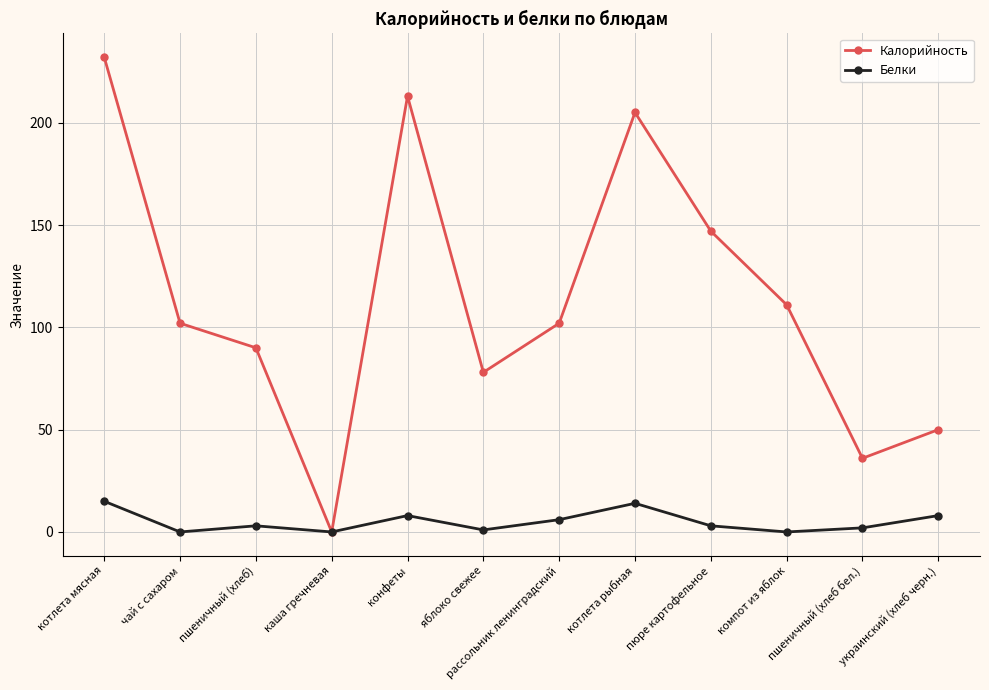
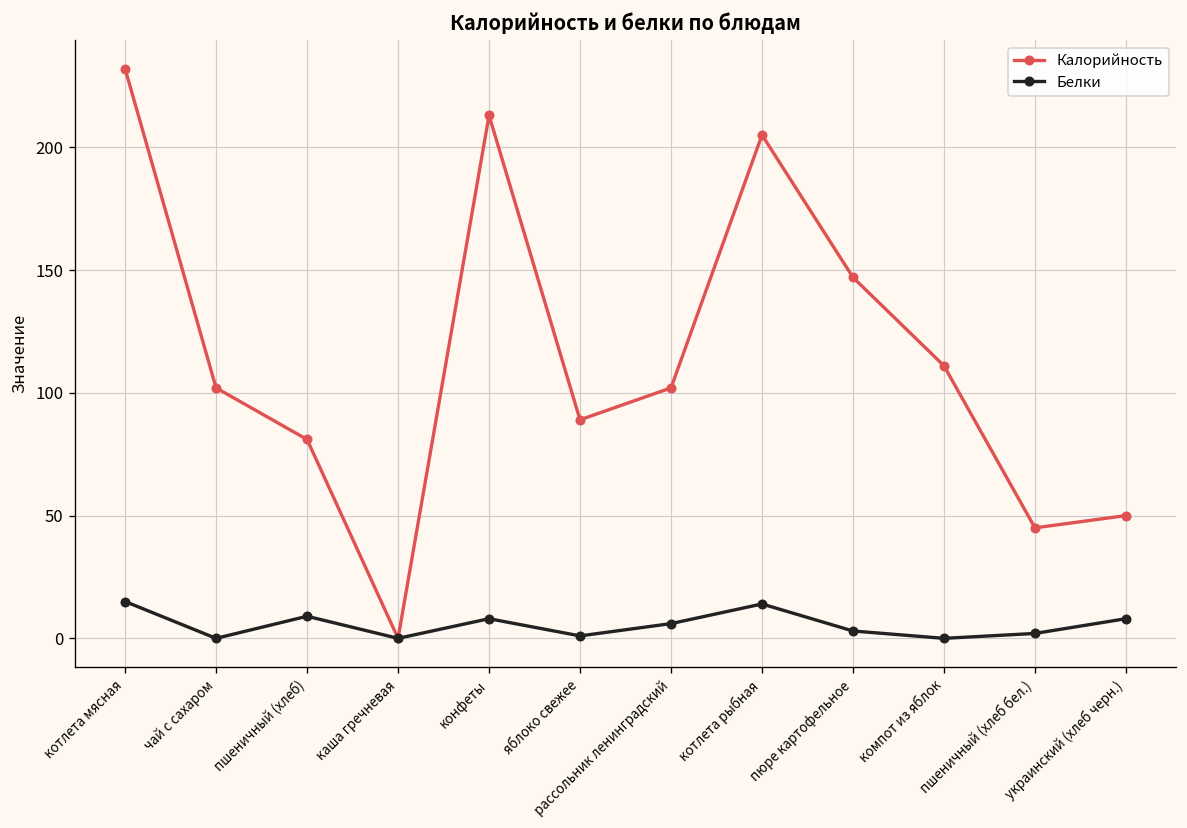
Калорийность, пшеничный (хлеб): 90 -> 81
Белки, пшеничный (хлеб): 3 -> 9
Калорийность, яблоко свежее: 78 -> 89
Калорийность, пшеничный (хлеб бел.): 36 -> 45
